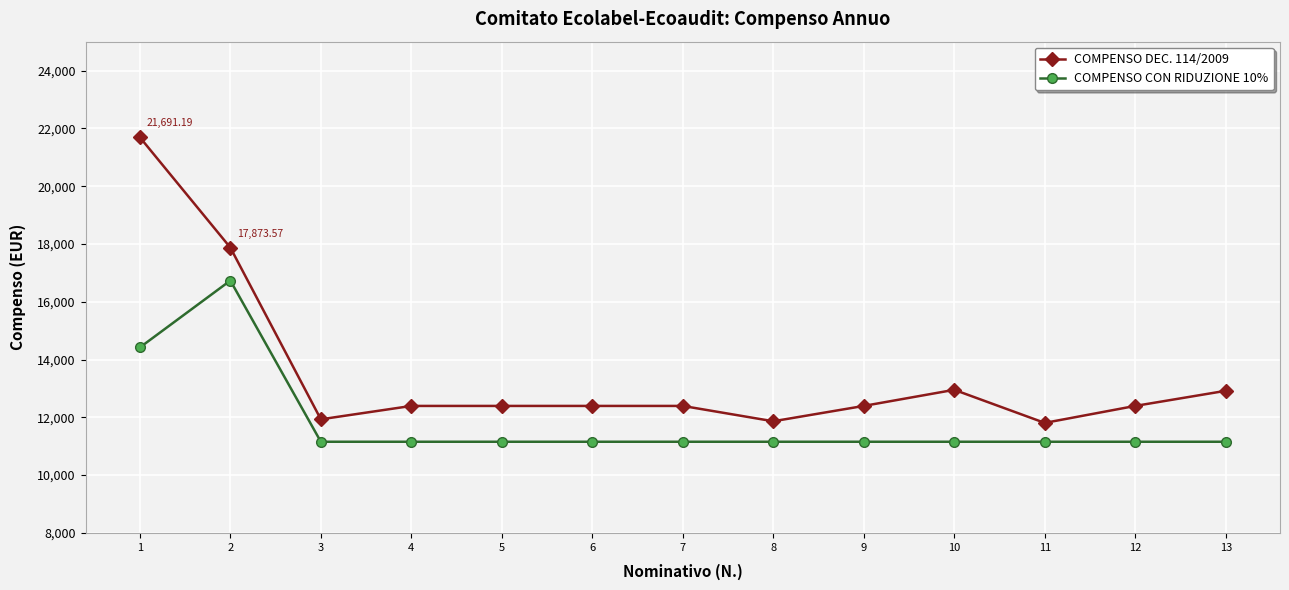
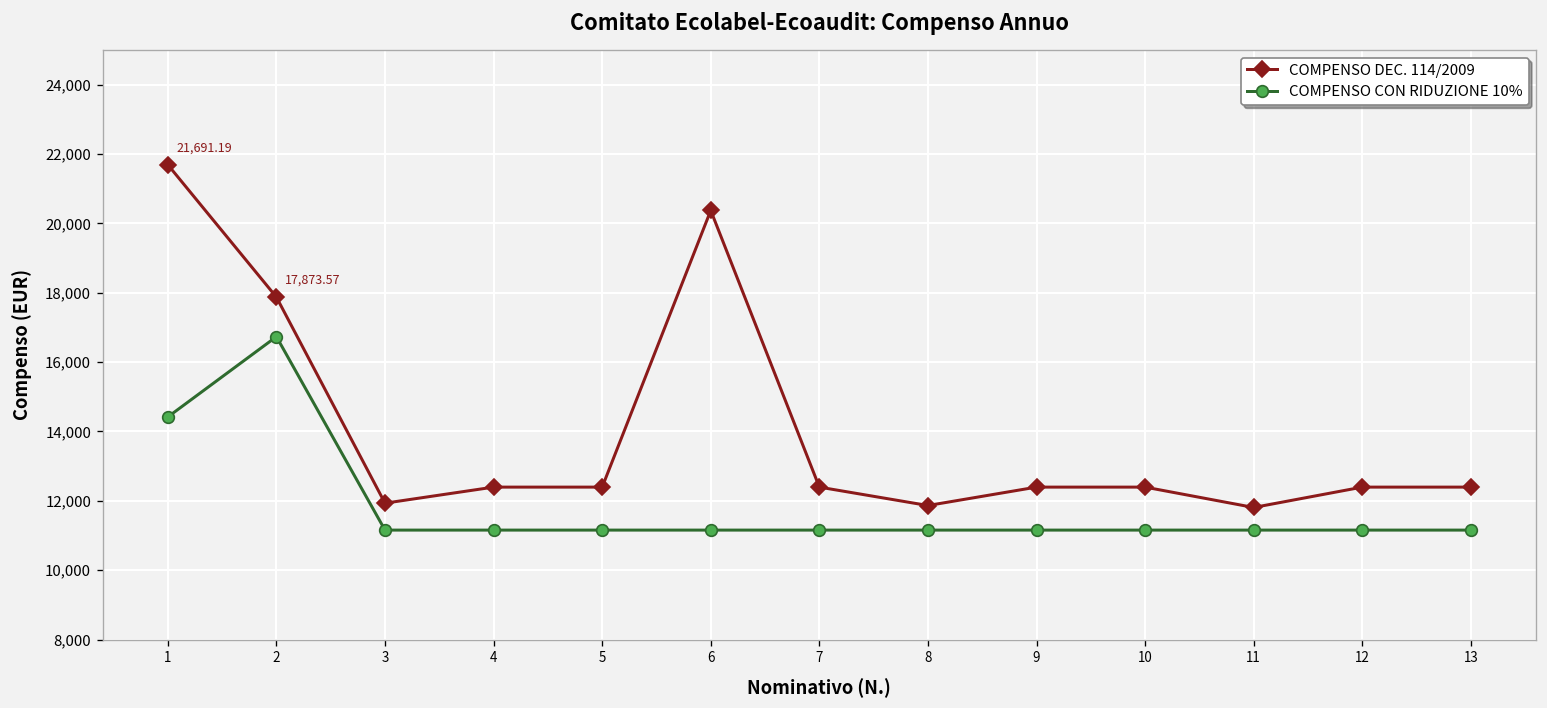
COMPENSO DEC. 114/2009, 6: 12,400 -> 20,400
COMPENSO DEC. 114/2009, 10: 13,000 -> 12,400
COMPENSO DEC. 114/2009, 13: 12,900 -> 12,400
